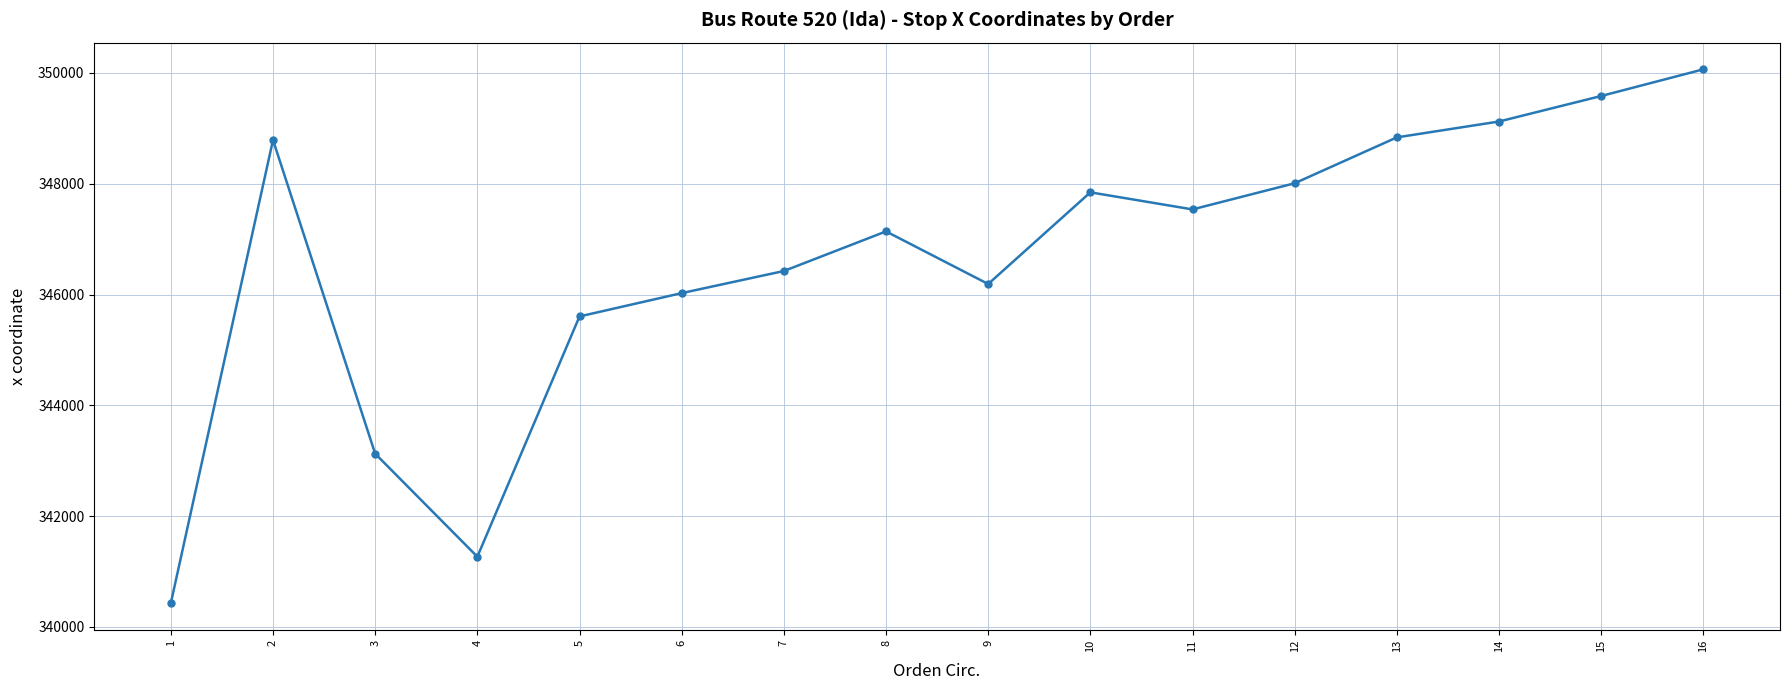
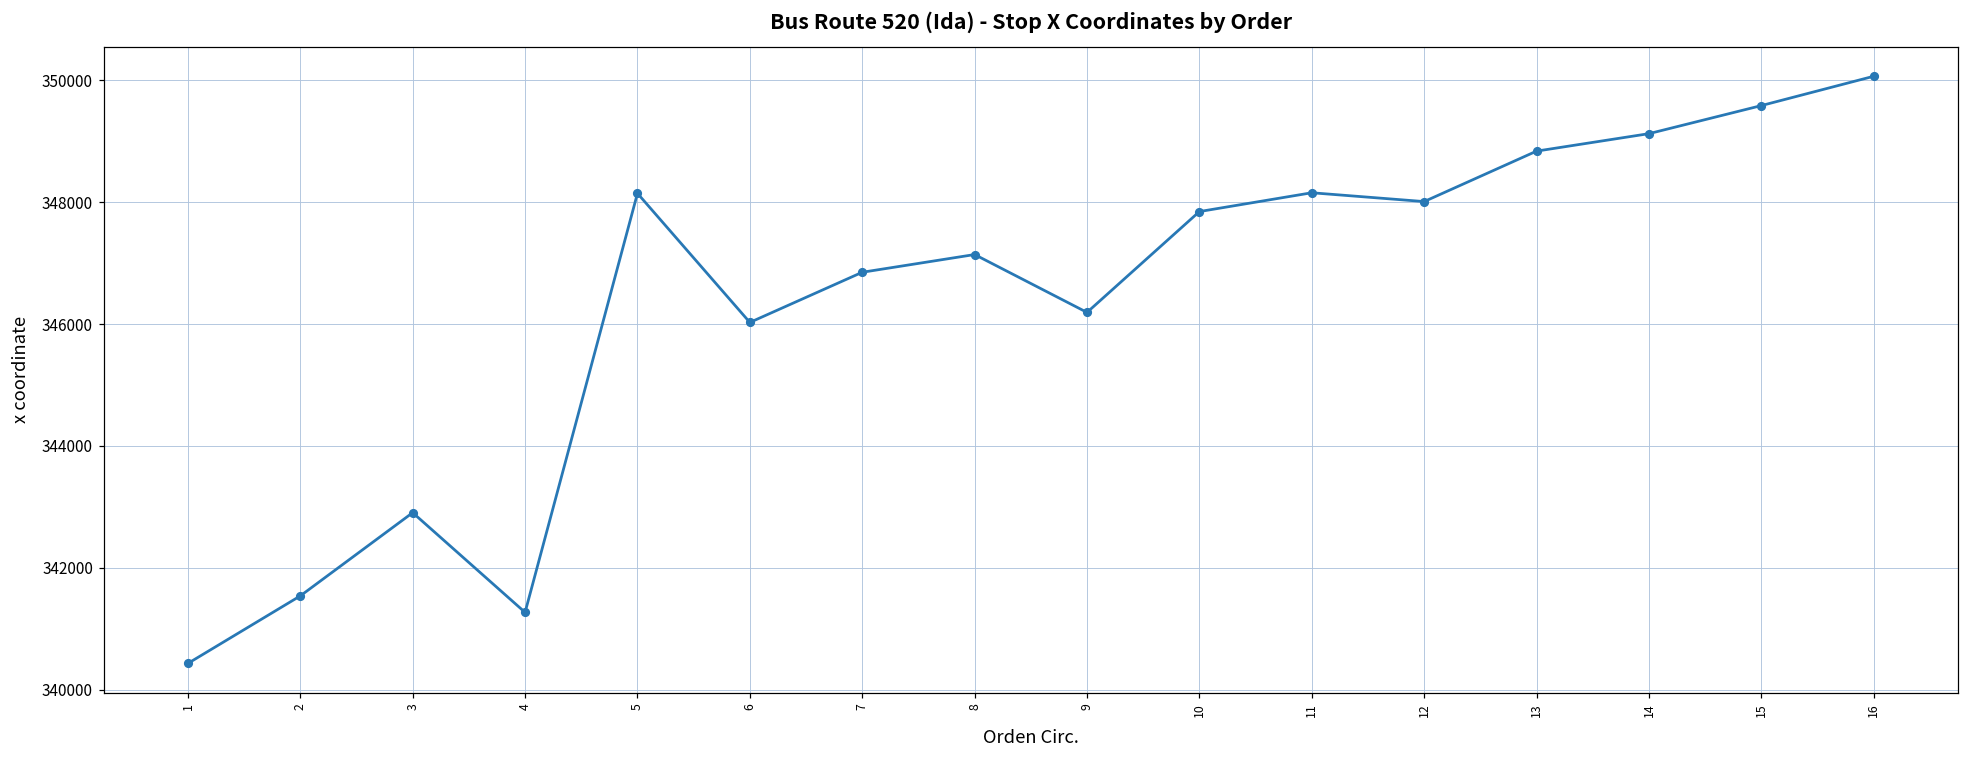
2: 348800 -> 341500
3: 343100 -> 342900
5: 345600 -> 348100
7: 346400 -> 346800
11: 347500 -> 348200
